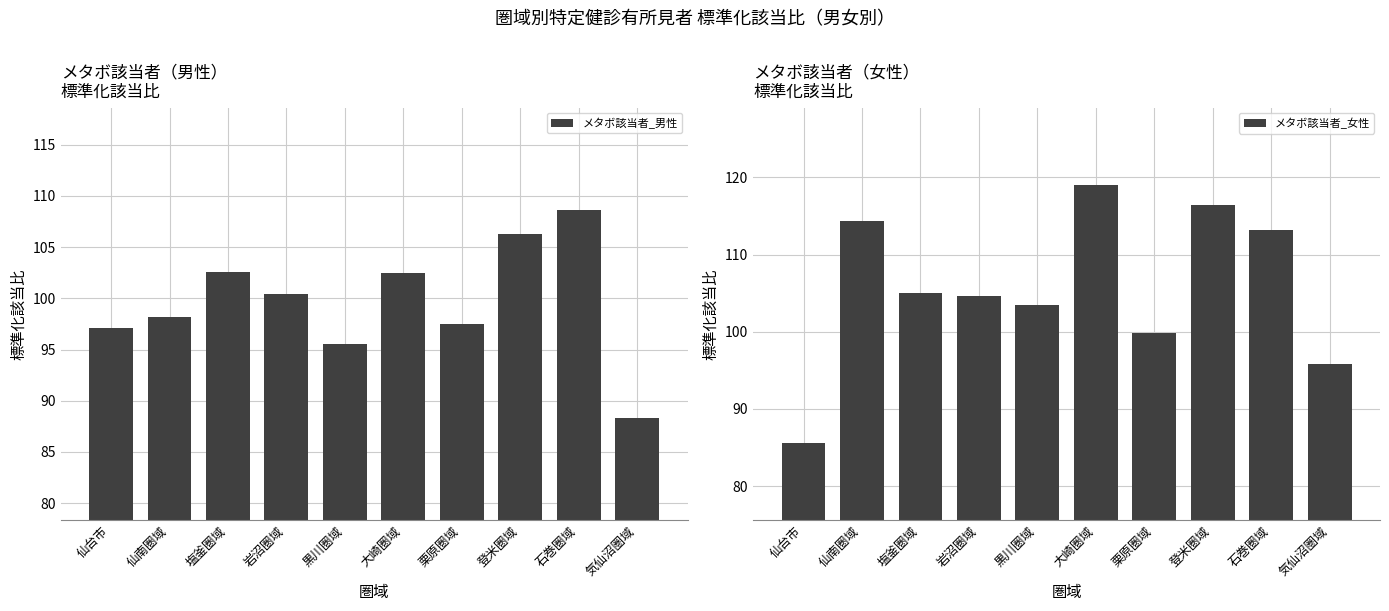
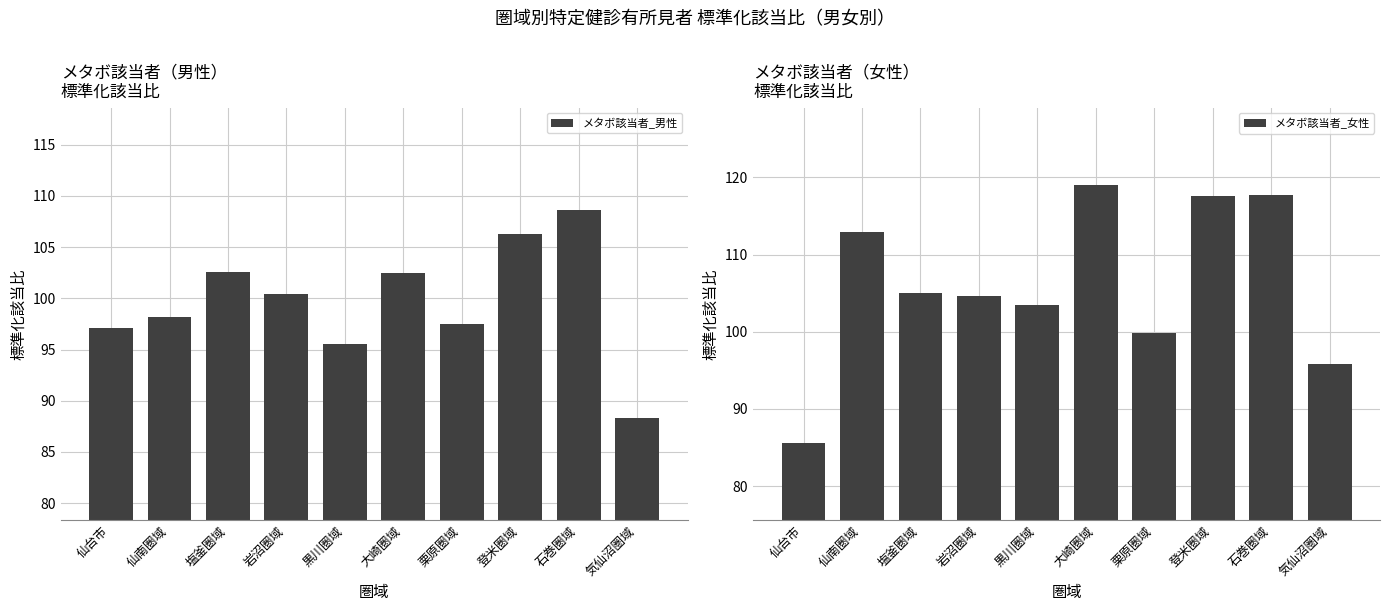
メタボ該当者（女性） 標準化該当比, 仙南圏域: 114 -> 113
メタボ該当者（女性） 標準化該当比, 登米圏域: 116 -> 118
メタボ該当者（女性） 標準化該当比, 石巻圏域: 113 -> 118
